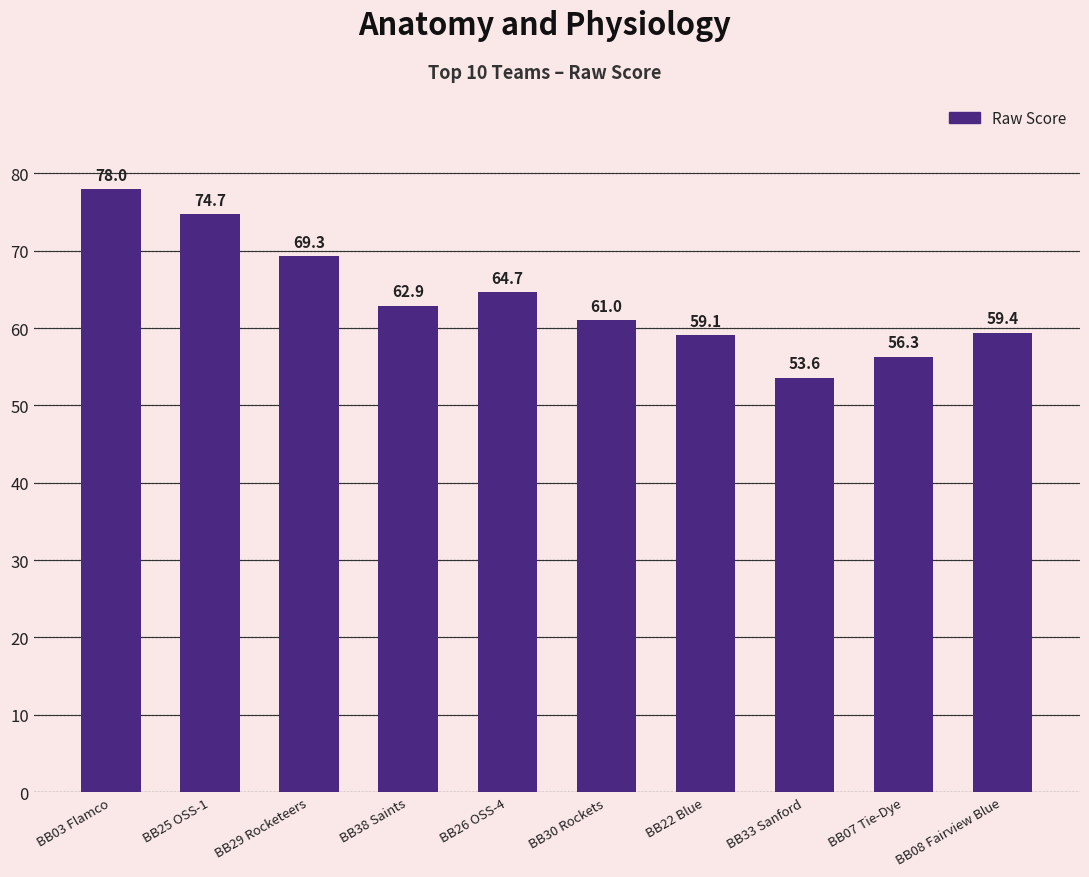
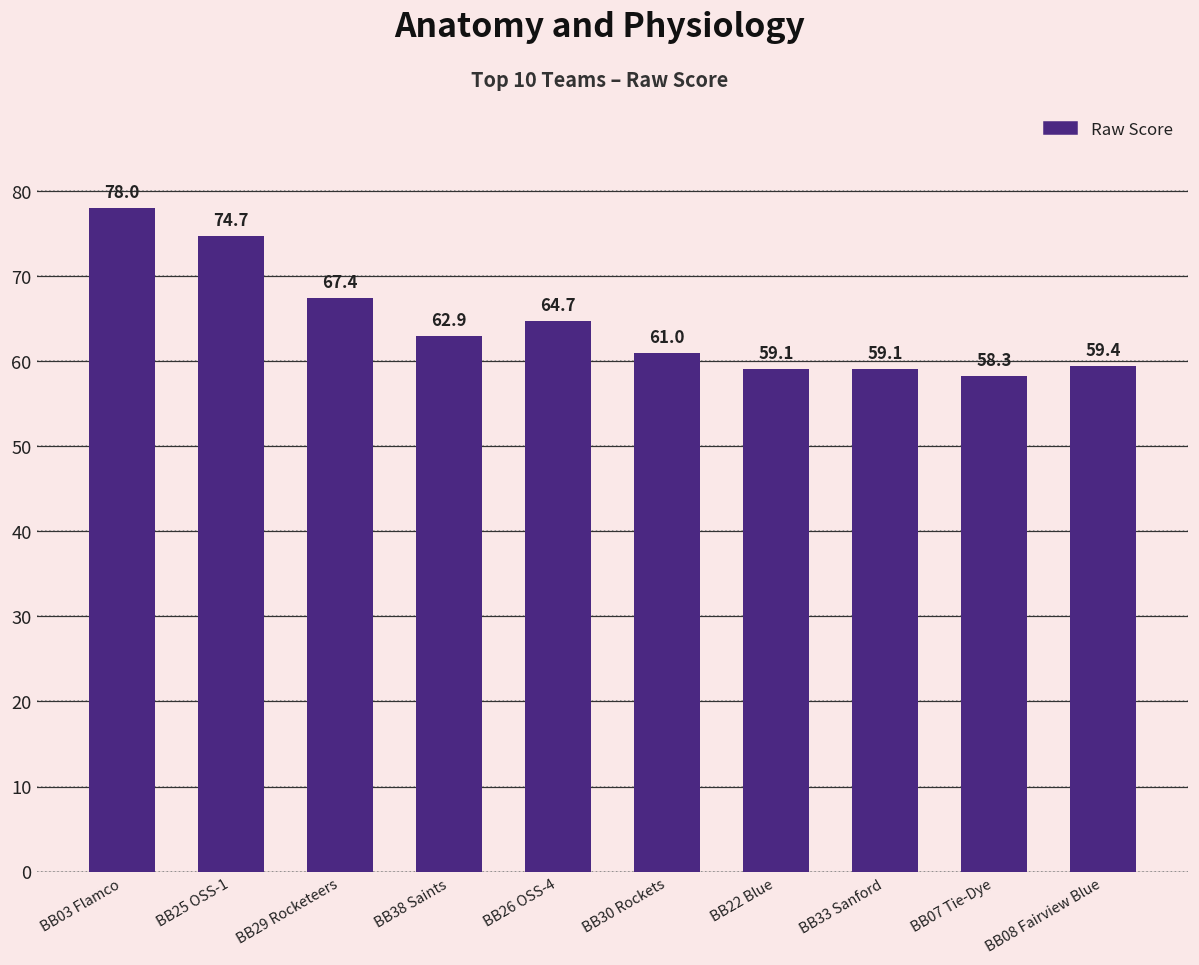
BB29 Rocketeers: 69.3 -> 67.4
BB33 Sanford: 53.6 -> 59.1
BB07 Tie-Dye: 56.3 -> 58.3
